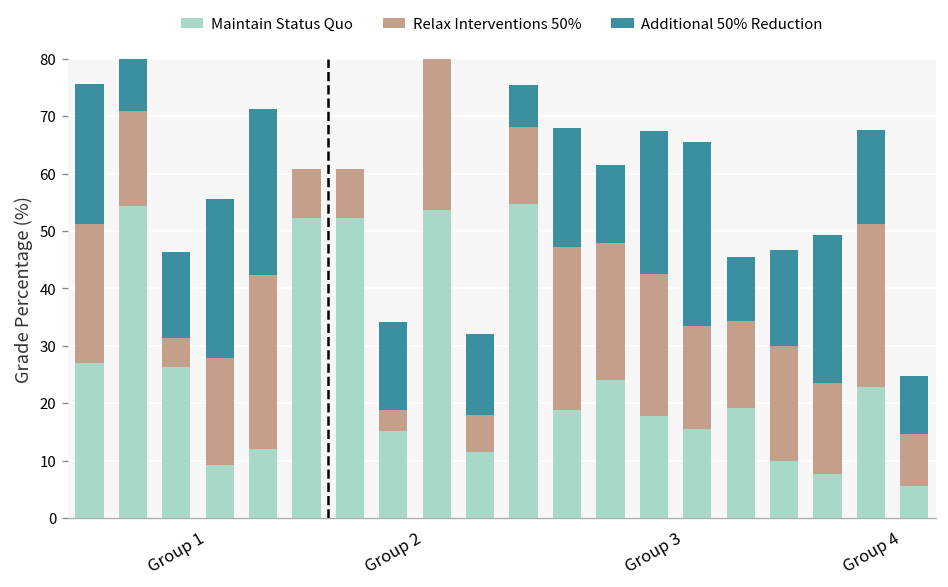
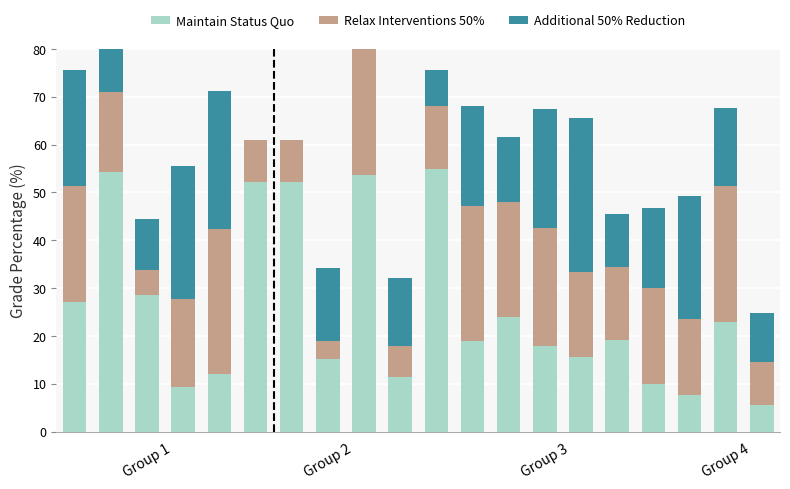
Maintain Status Quo, Group 1: 26 -> 29
Additional 50% Reduction, Group 1: 15 -> 11
